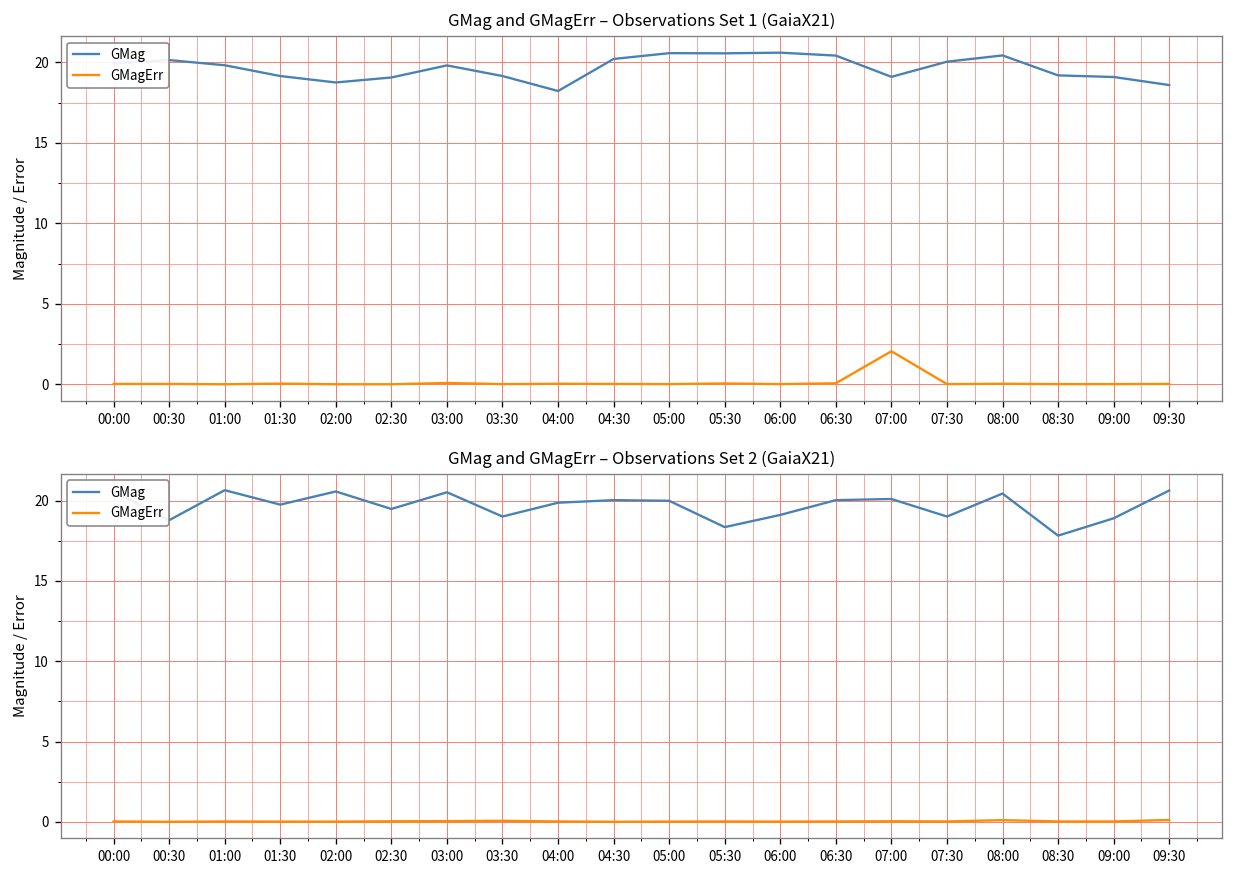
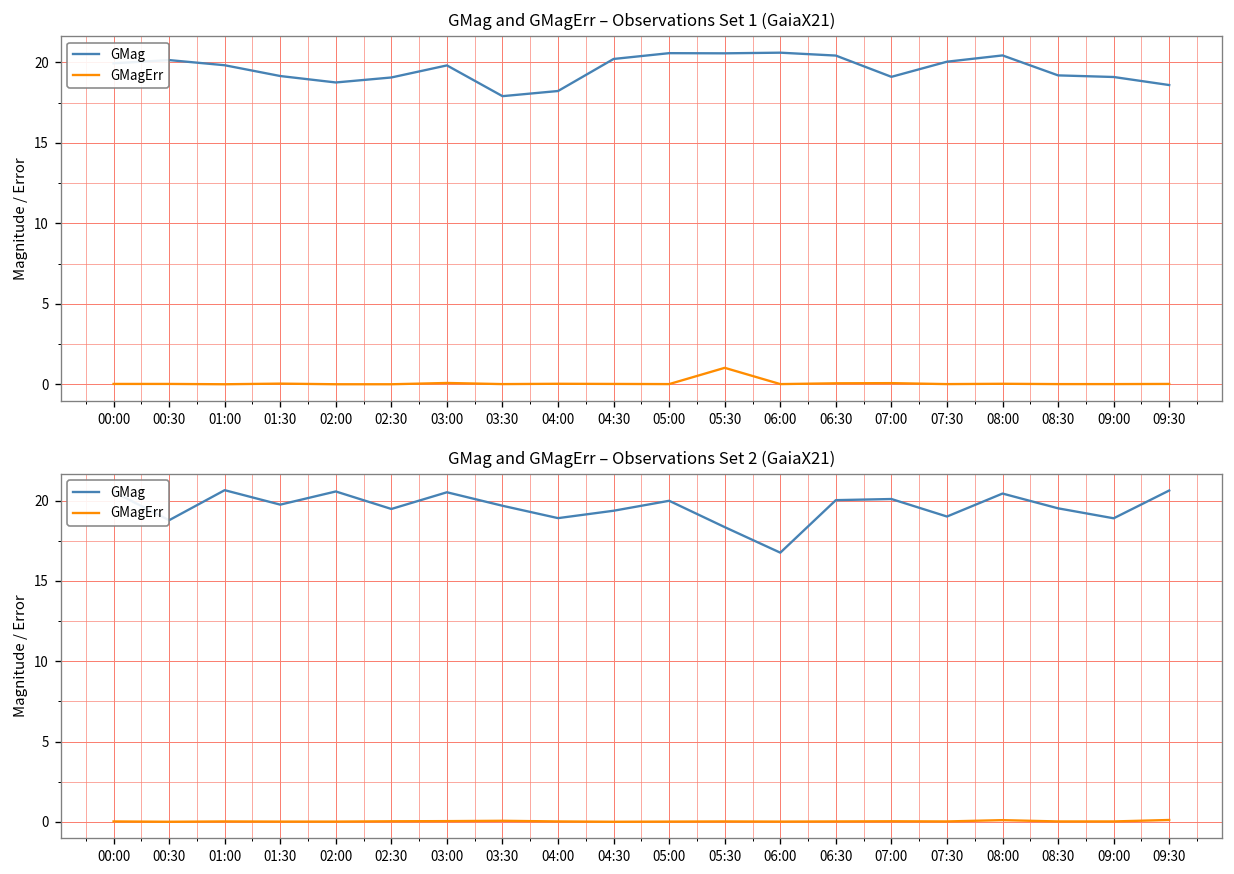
GMag and GMagErr – Observations Set 1 (GaiaX21), GMag, 03:30: 19.2 -> 17.9
GMag and GMagErr – Observations Set 1 (GaiaX21), GMagErr, 05:30: 0.1 -> 1.0
GMag and GMagErr – Observations Set 1 (GaiaX21), GMagErr, 07:00: 2.1 -> 0.1
GMag and GMagErr – Observations Set 2 (GaiaX21), GMag, 03:30: 19.0 -> 19.7
GMag and GMagErr – Observations Set 2 (GaiaX21), GMag, 04:00: 19.9 -> 18.9
GMag and GMagErr – Observations Set 2 (GaiaX21), GMag, 04:30: 20.0 -> 19.4
GMag and GMagErr – Observations Set 2 (GaiaX21), GMag, 06:00: 19.1 -> 16.8
GMag and GMagErr – Observations Set 2 (GaiaX21), GMag, 08:30: 17.8 -> 19.5
